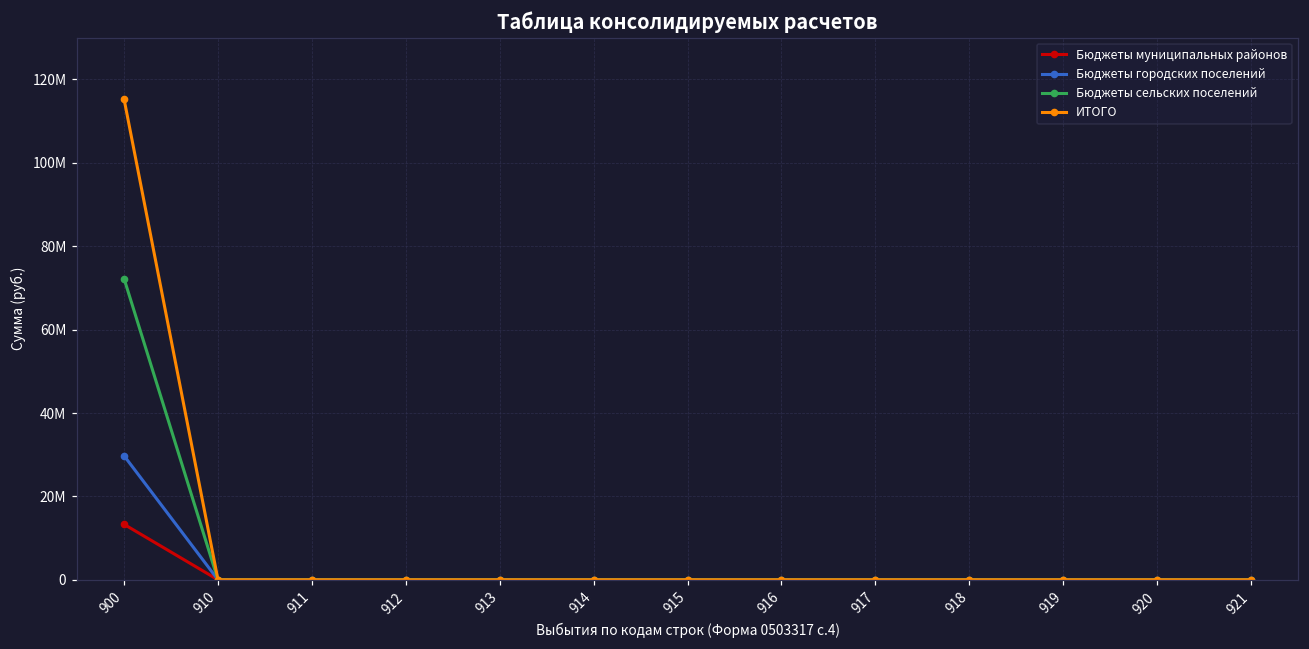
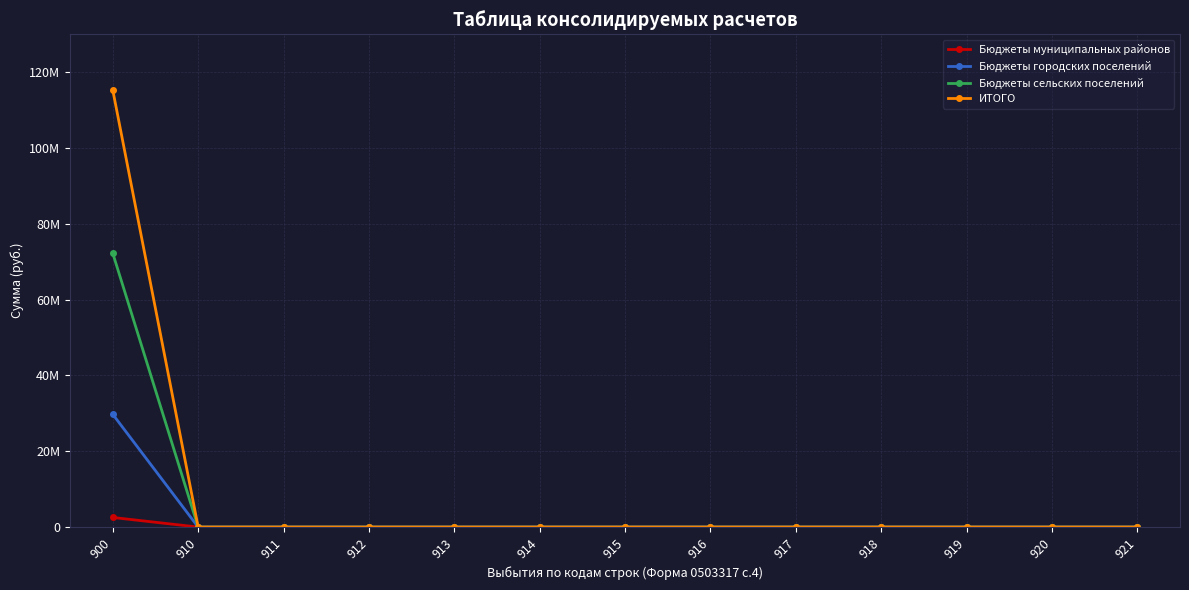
Бюджеты муниципальных районов, 900: 13000000 -> 3000000
